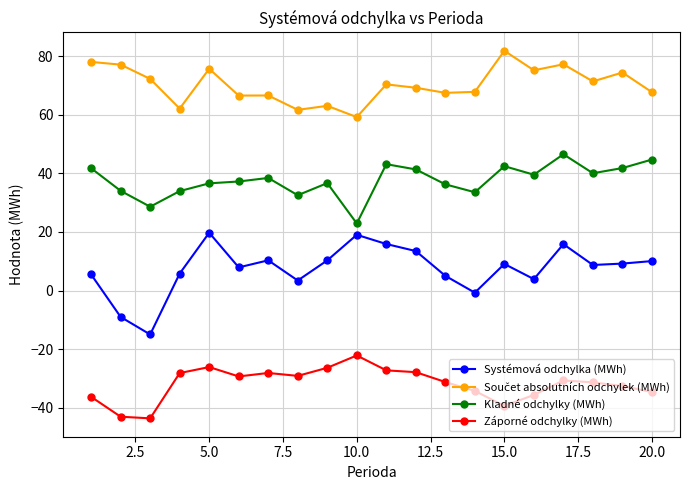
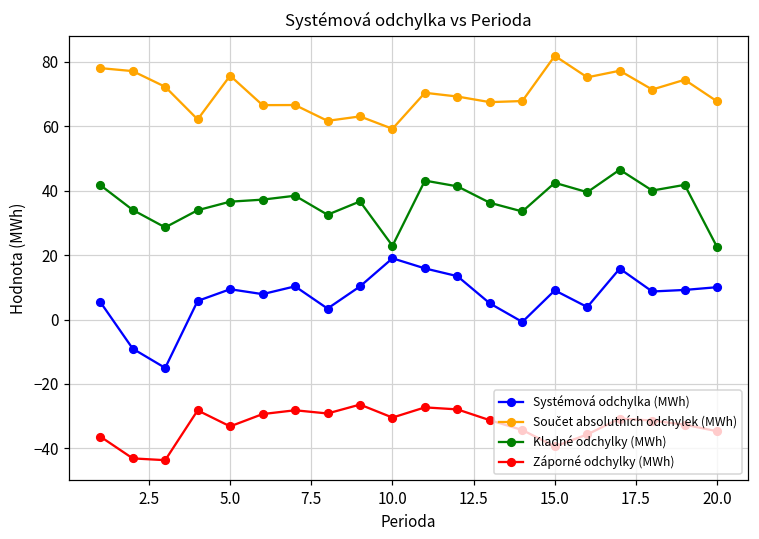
Systémová odchylka (MWh), 5.0: 20 -> 9
Záporné odchylky (MWh), 5.0: -26 -> -33
Záporné odchylky (MWh), 10.0: -22 -> -30
Kladné odchylky (MWh), 20.0: 45 -> 22
